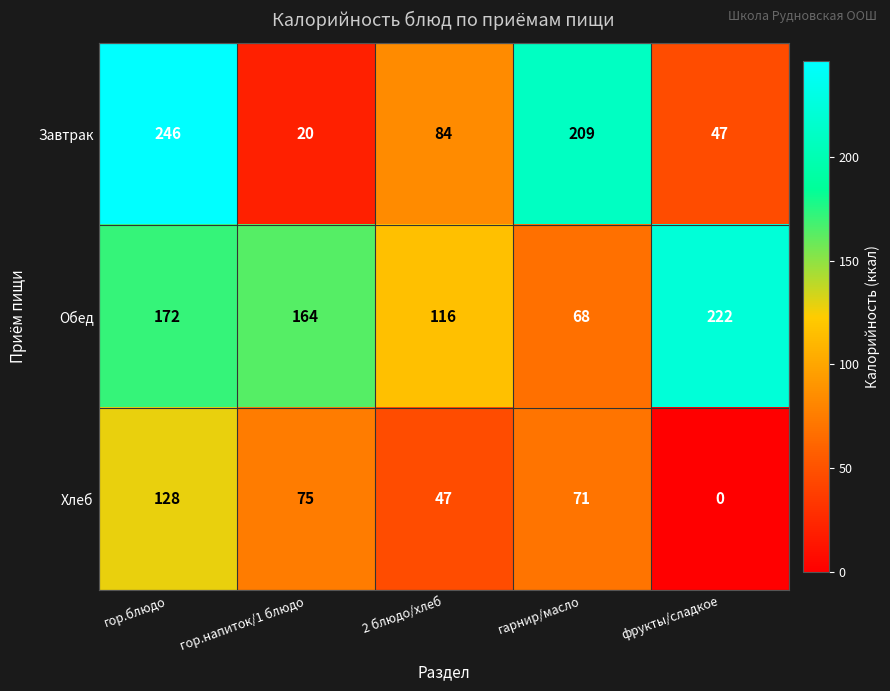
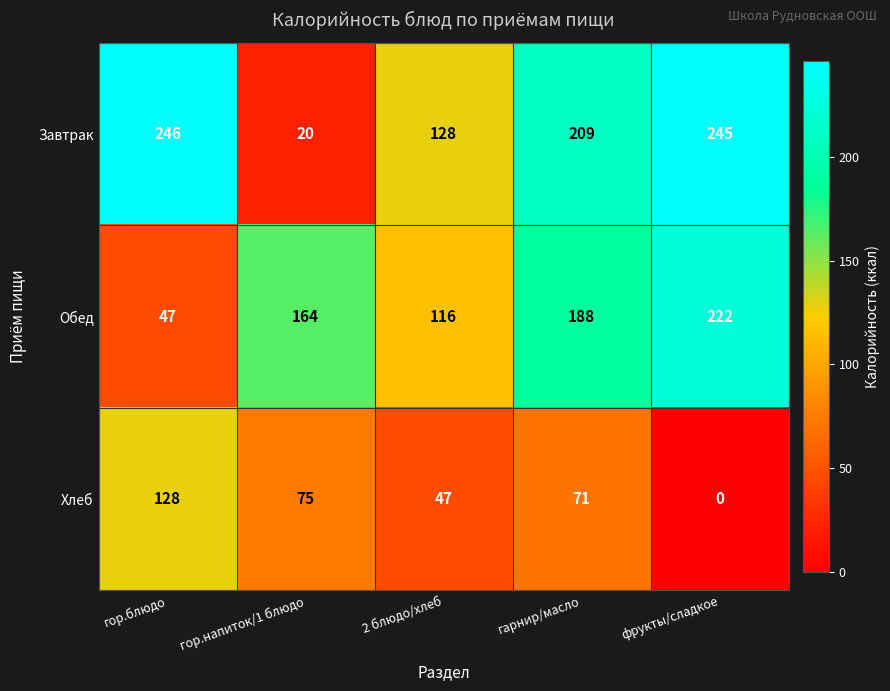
Завтрак, 2 блюдо/хлеб: 84 -> 128
Завтрак, фрукты/сладкое: 47 -> 245
Обед, гор.блюдо: 172 -> 47
Обед, гарнир/масло: 68 -> 188
